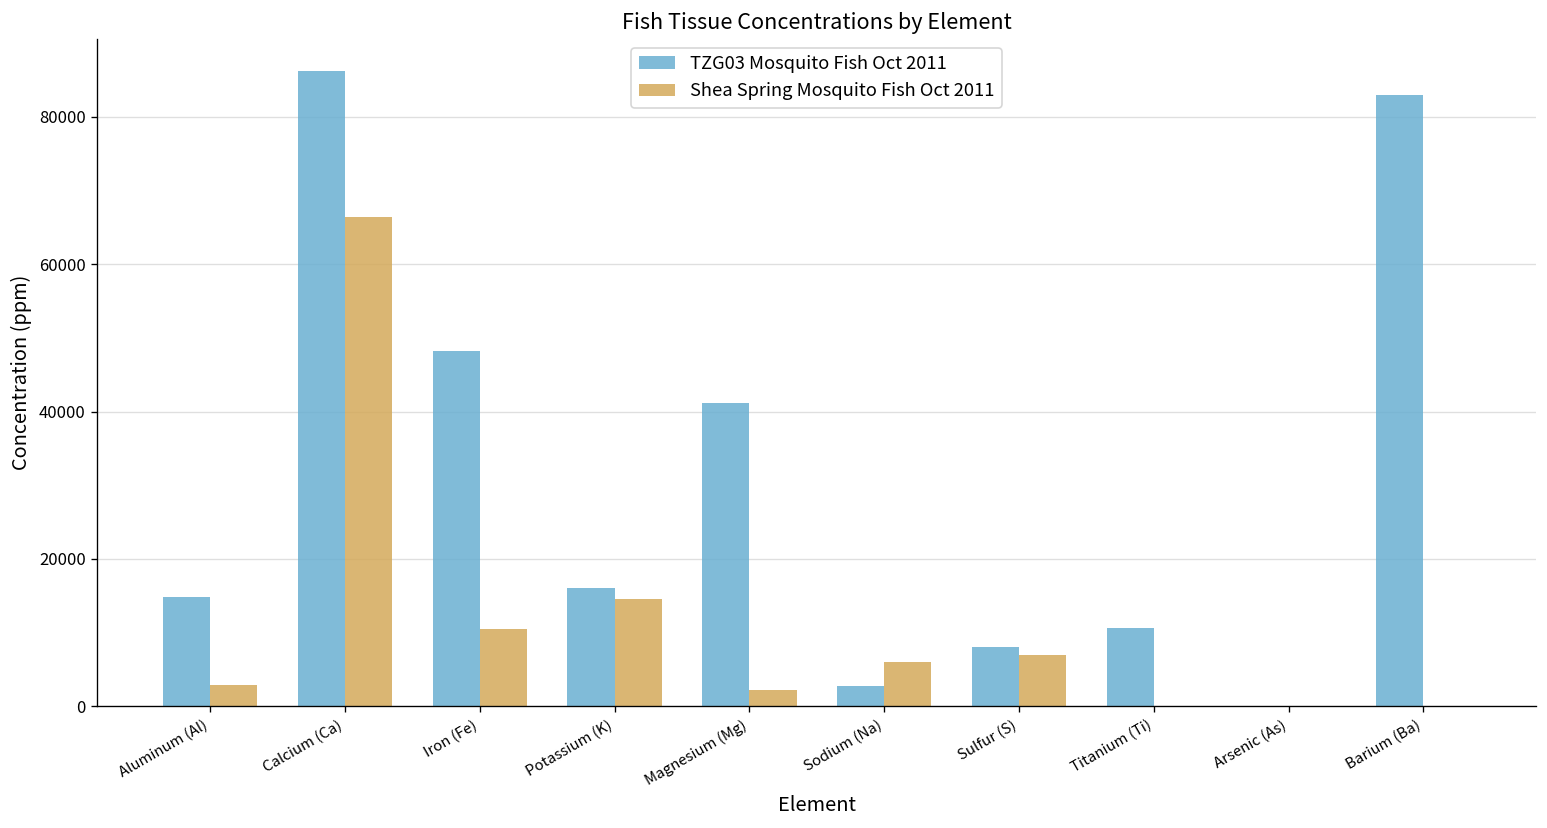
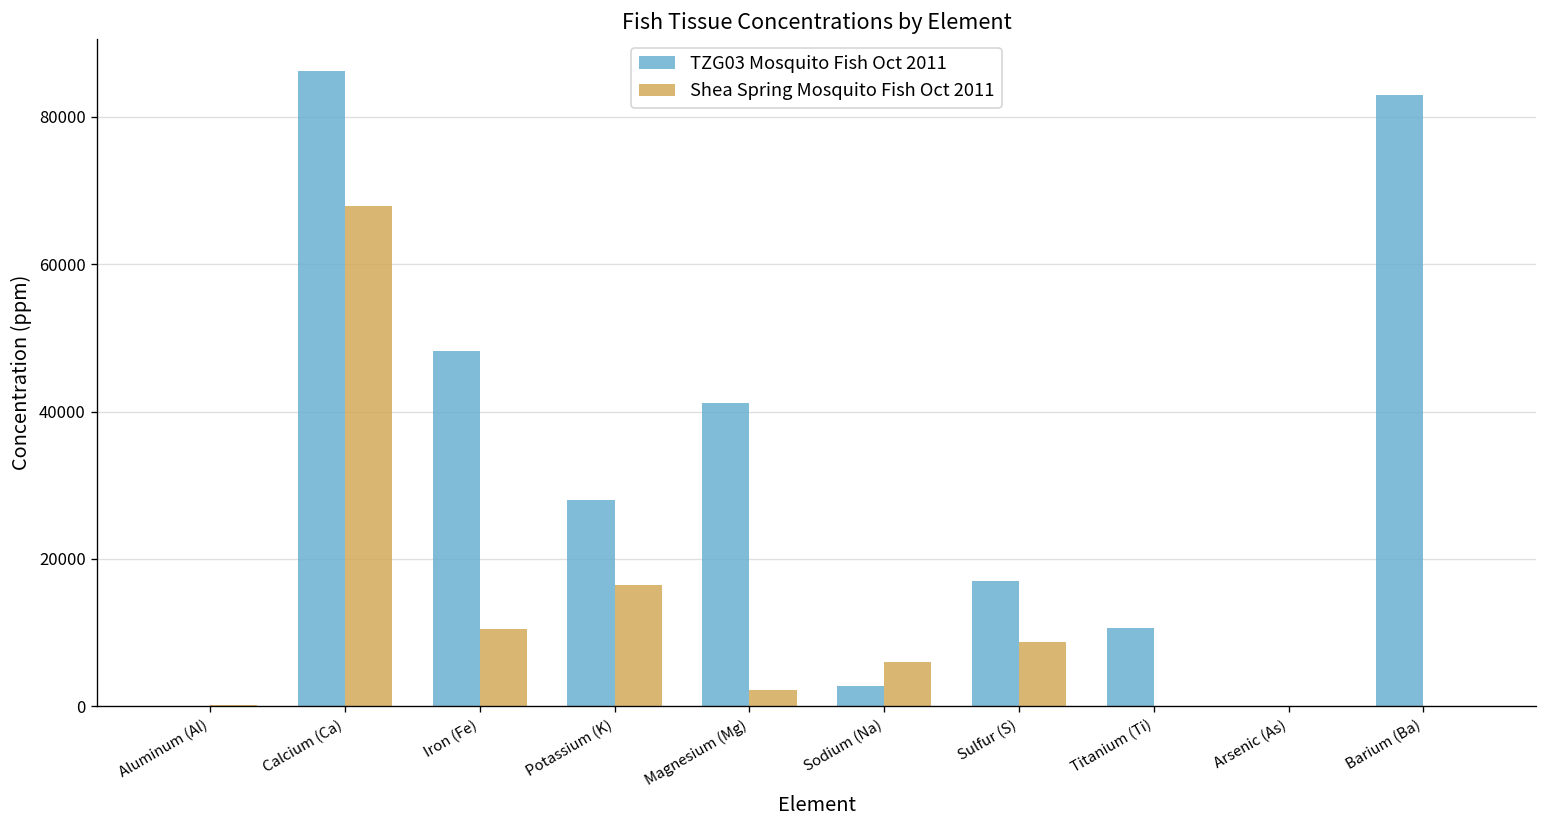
TZG03 Mosquito Fish Oct 2011, Aluminum (Al): 15000 -> 0
Shea Spring Mosquito Fish Oct 2011, Aluminum (Al): 3000 -> 0
Shea Spring Mosquito Fish Oct 2011, Calcium (Ca): 66000 -> 68000
TZG03 Mosquito Fish Oct 2011, Potassium (K): 16000 -> 28000
Shea Spring Mosquito Fish Oct 2011, Potassium (K): 15000 -> 16000
TZG03 Mosquito Fish Oct 2011, Sulfur (S): 8000 -> 17000
Shea Spring Mosquito Fish Oct 2011, Sulfur (S): 7000 -> 9000
